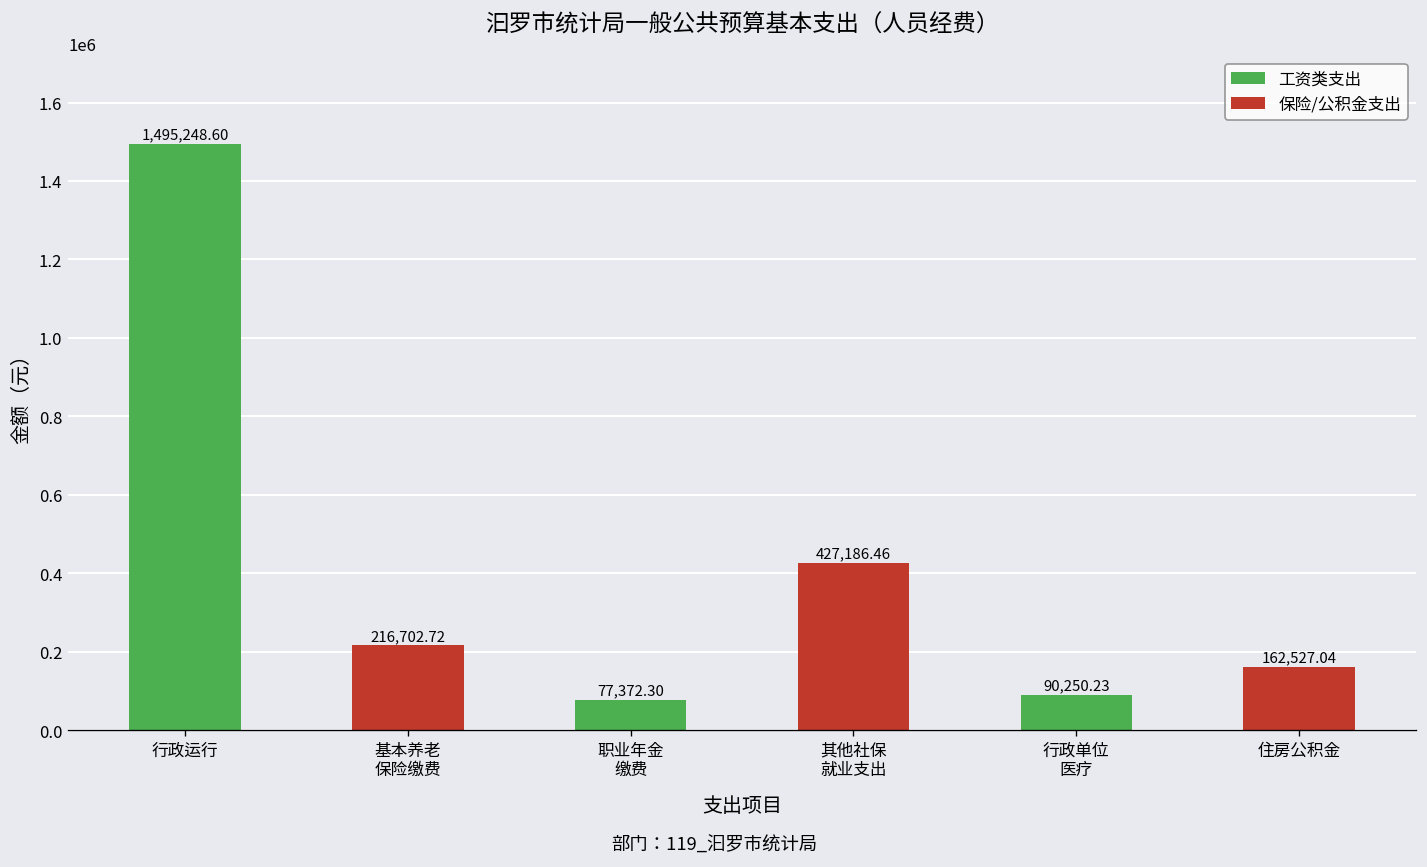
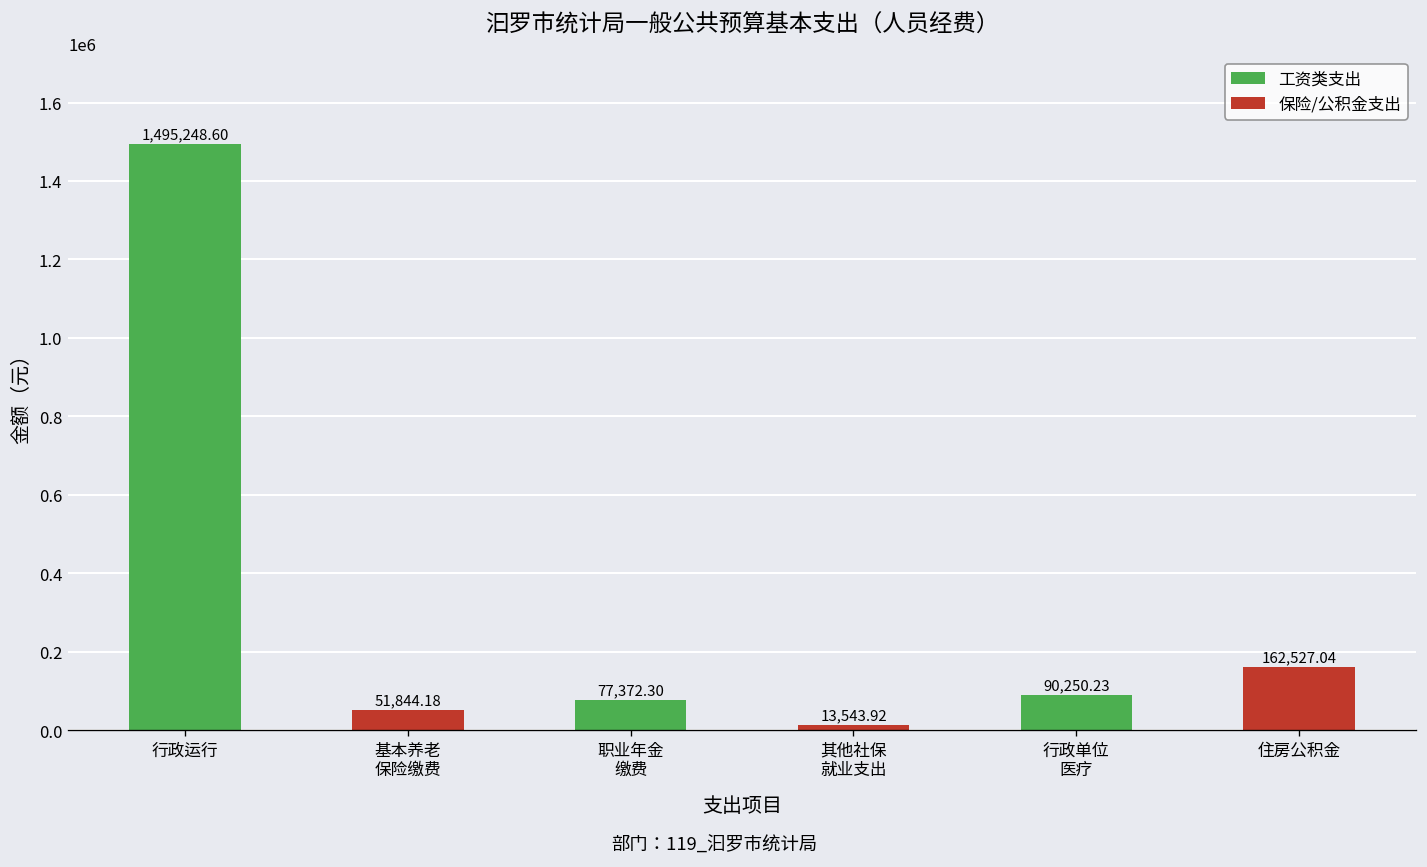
基本养老 保险缴费: 216,702.72 -> 51,844.18
其他社保 就业支出: 427,186.46 -> 13,543.92
